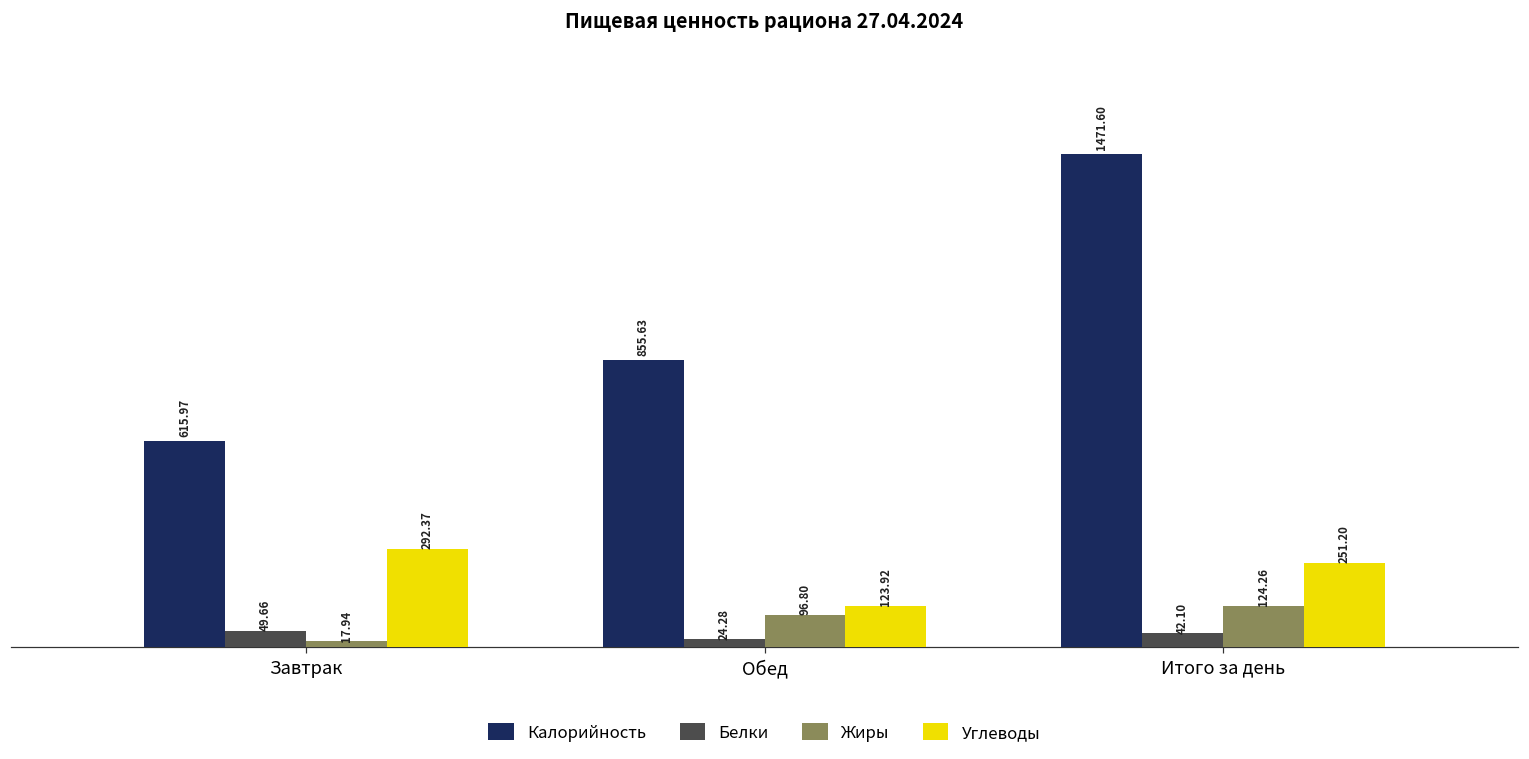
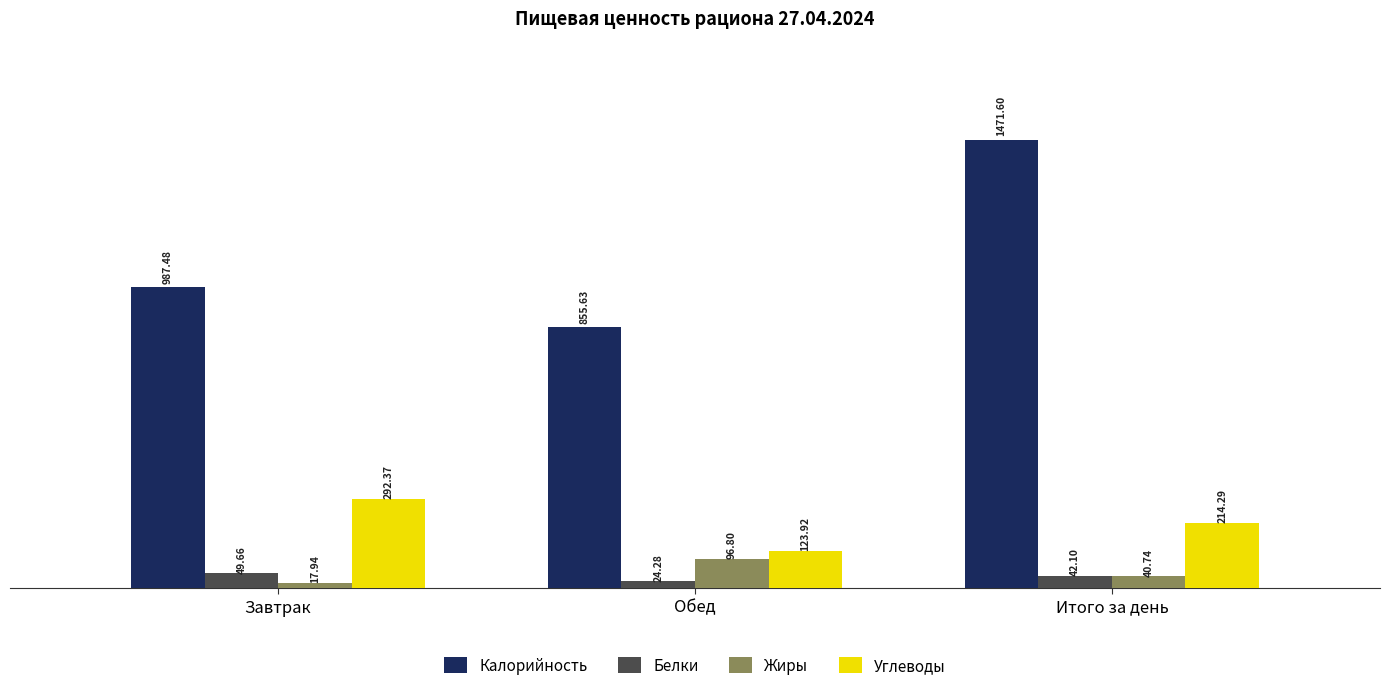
Калорийность, Завтрак: 615.97 -> 987.48
Жиры, Итого за день: 124.26 -> 40.74
Углеводы, Итого за день: 251.20 -> 214.29
